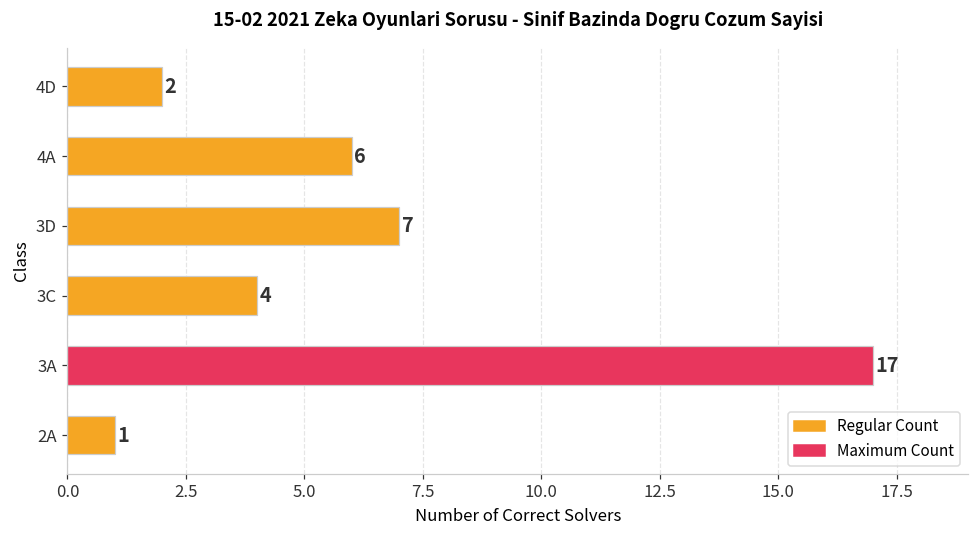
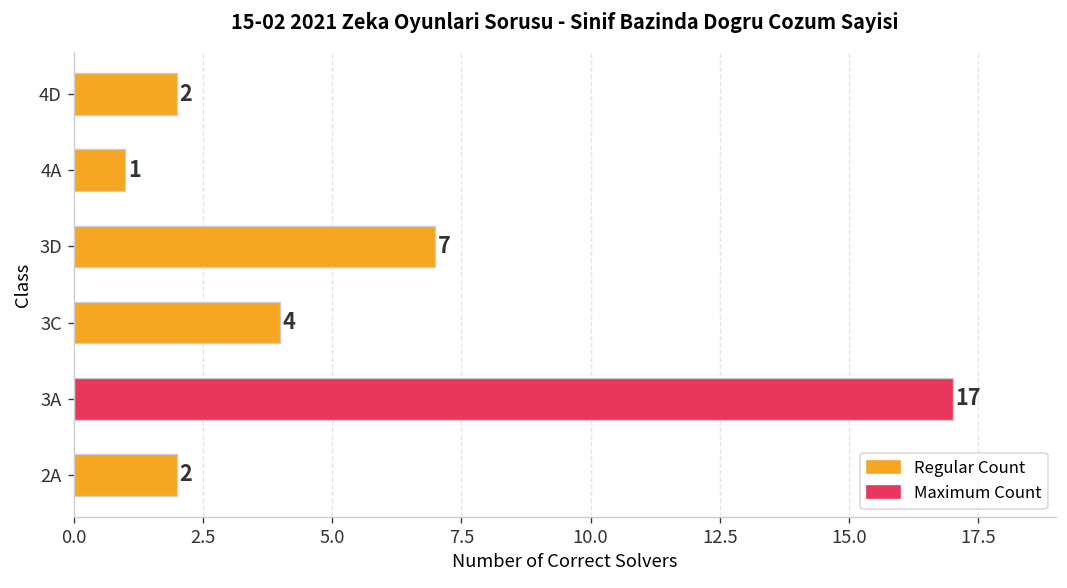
4A: 6 -> 1
2A: 1 -> 2
